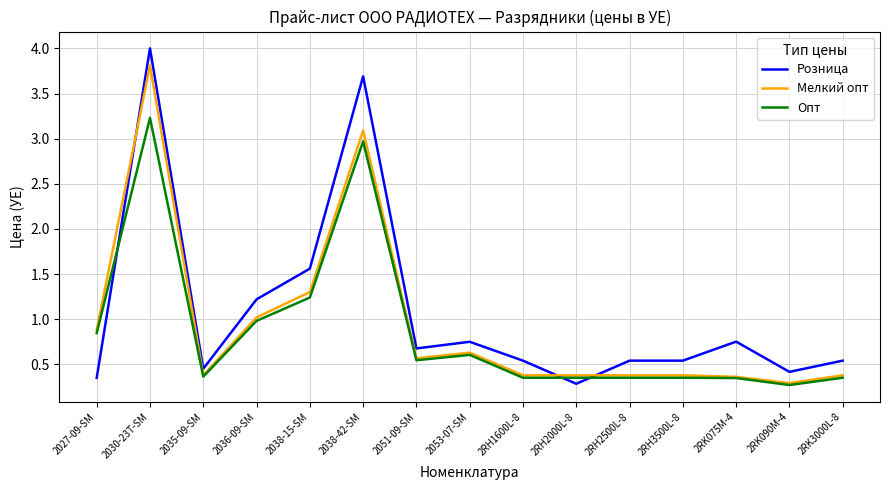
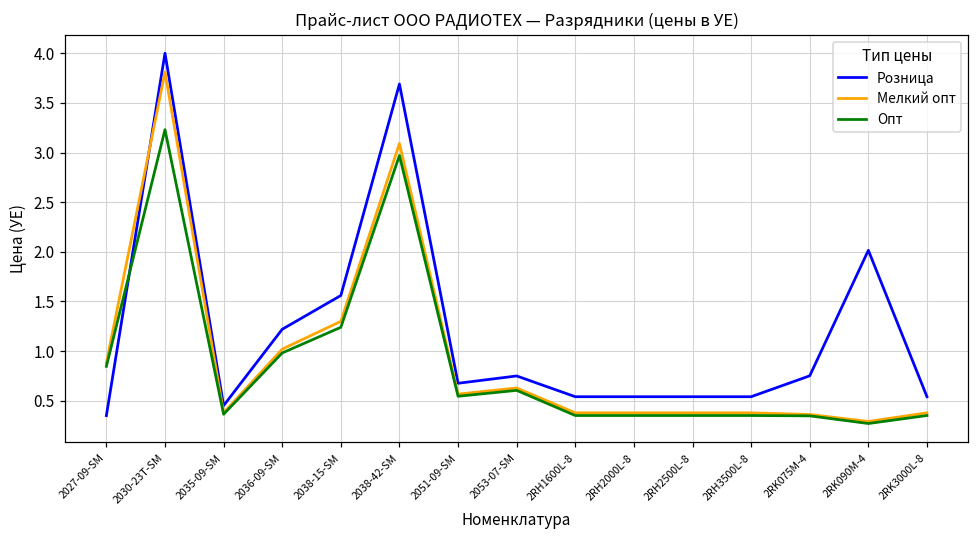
Розница, 2RH2000L-8: 0.3 -> 0.5
Розница, 2RK090M-4: 0.4 -> 2.0
